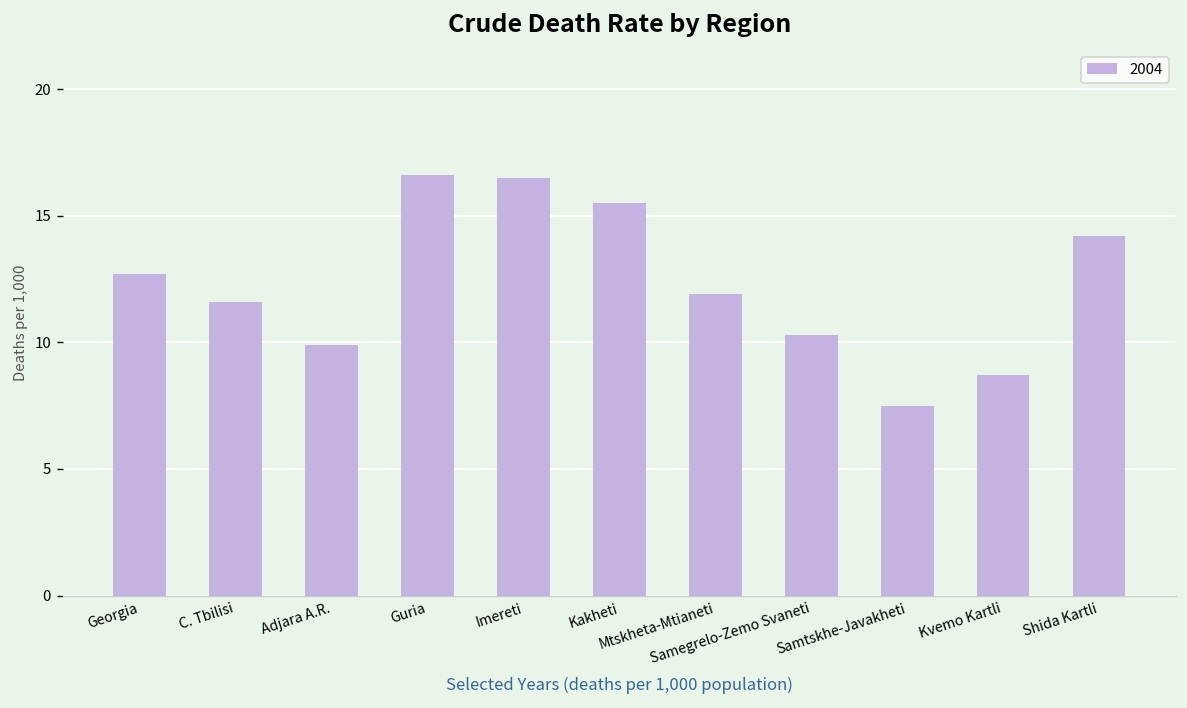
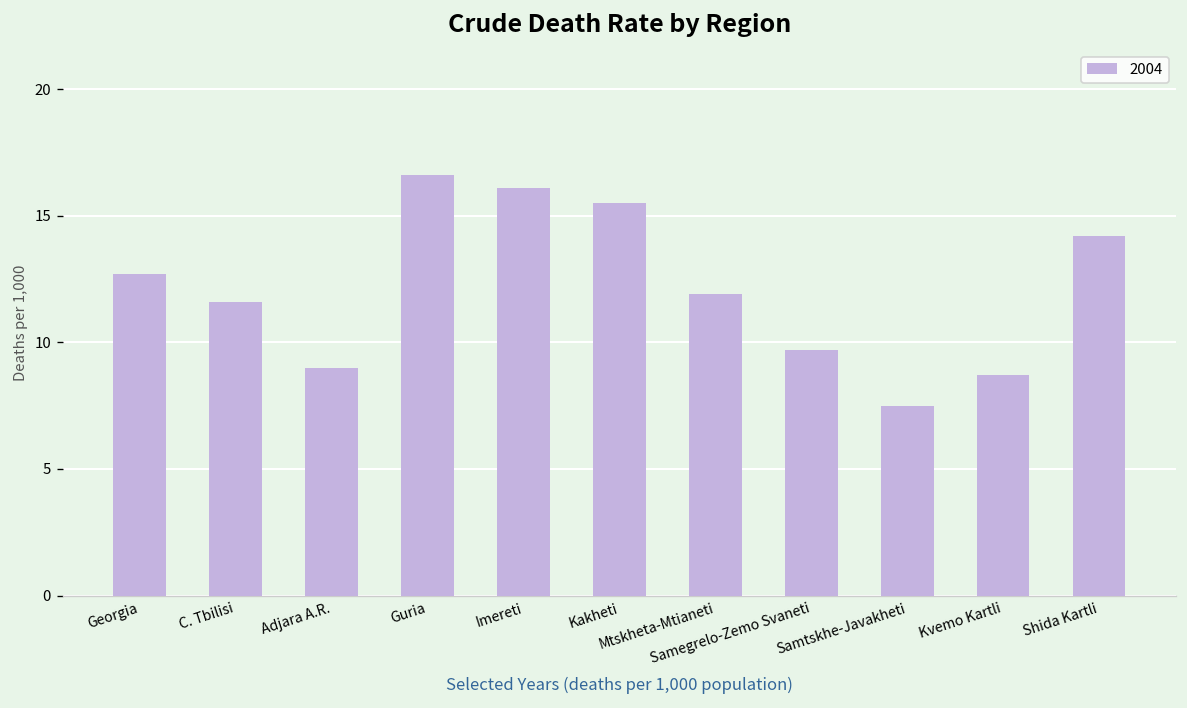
Adjara A.R.: 9.9 -> 9.0
Imereti: 16.5 -> 16.1
Samegrelo-Zemo Svaneti: 10.3 -> 9.7
